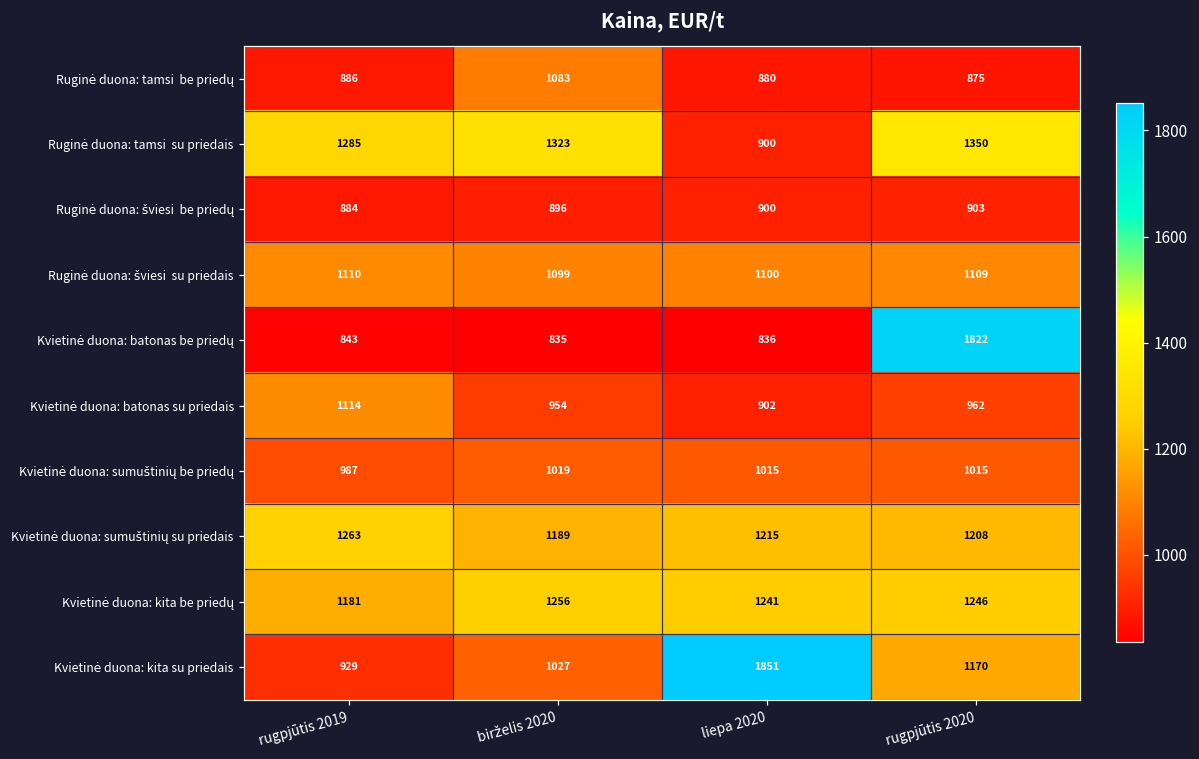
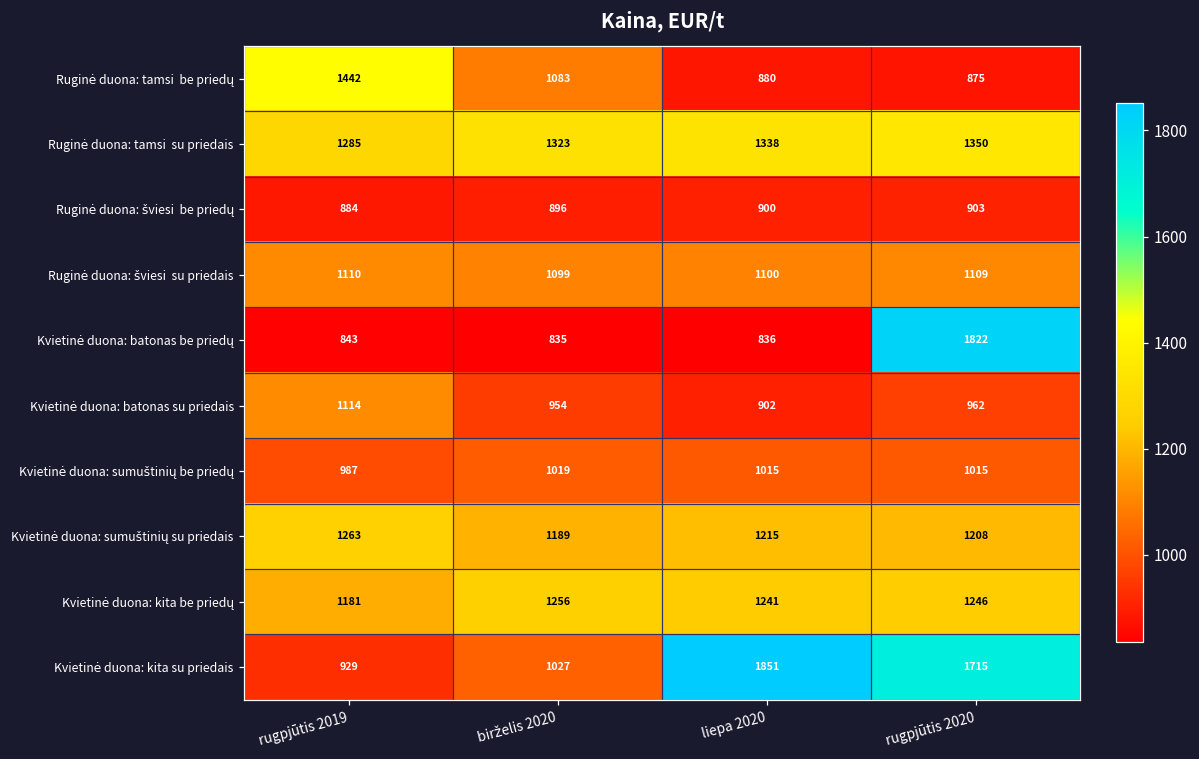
Ruginė duona: tamsi be priedų, rugpjūtis 2019: 886 -> 1442
Ruginė duona: tamsi su priedais, liepa 2020: 900 -> 1338
Kvietinė duona: kita su priedais, rugpjūtis 2020: 1170 -> 1715
